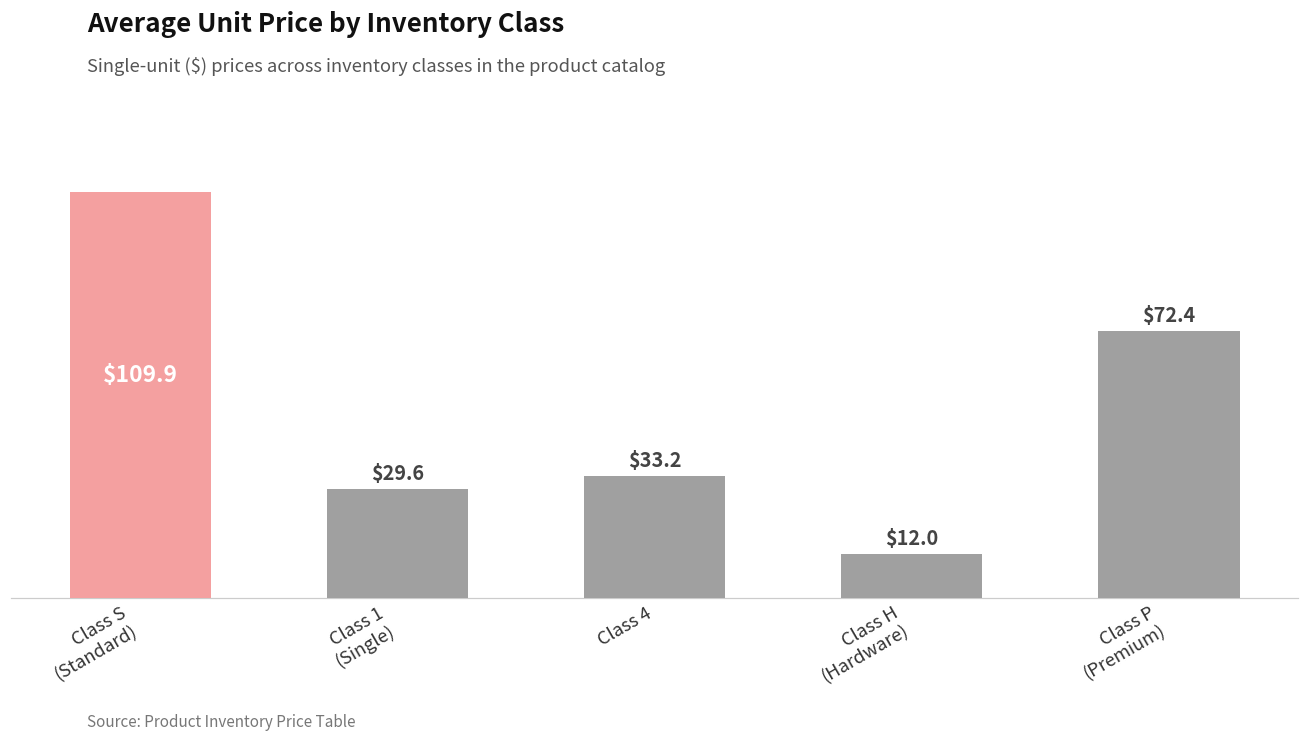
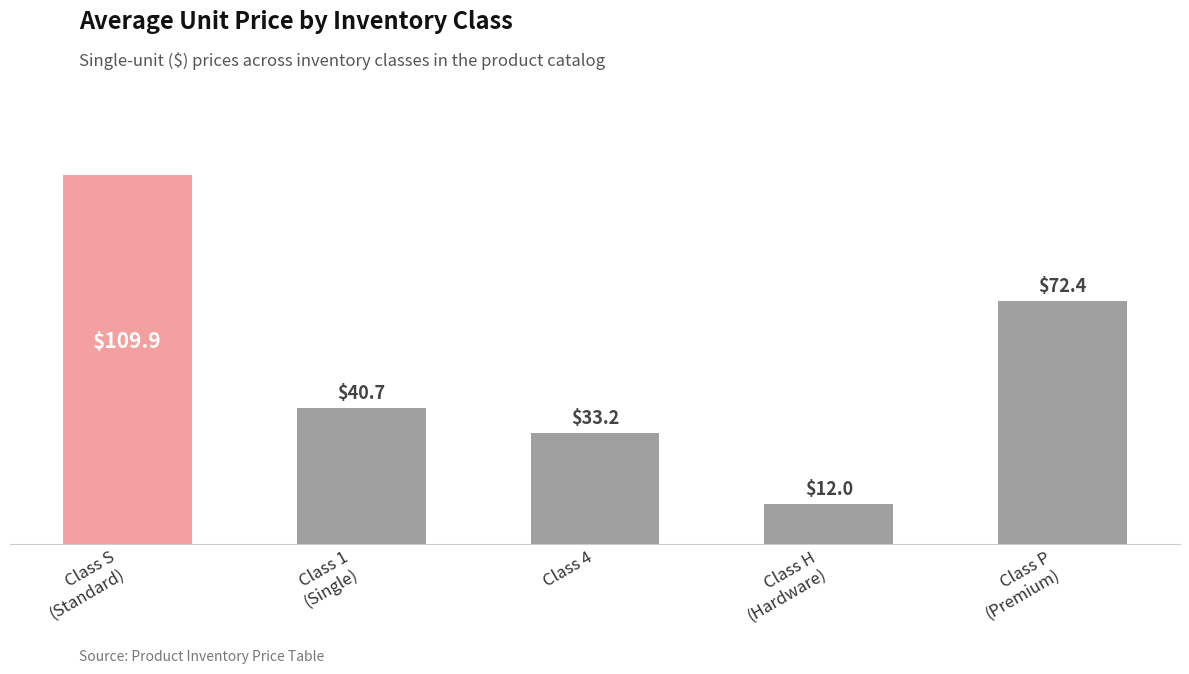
Class 1 (Single): $29.6 -> $40.7
